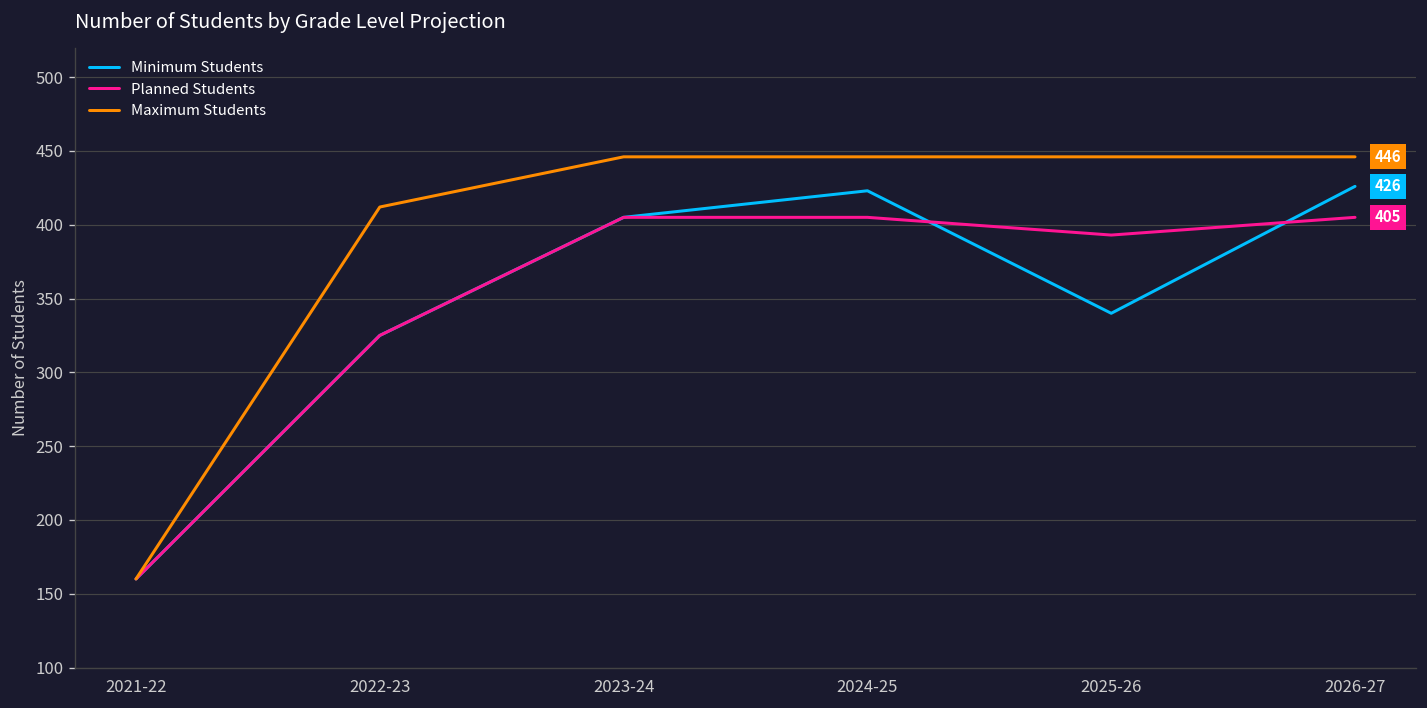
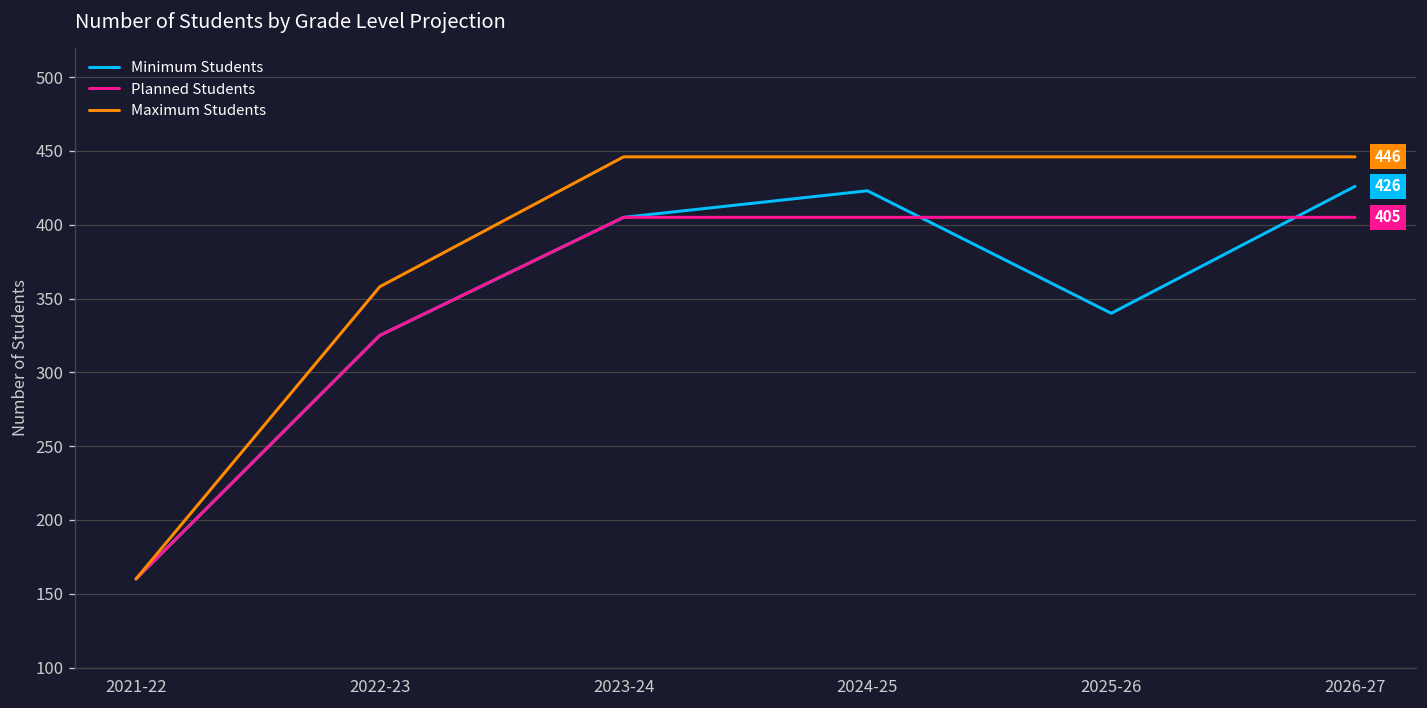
Maximum Students, 2022-23: 412 -> 358
Planned Students, 2025-26: 393 -> 405
